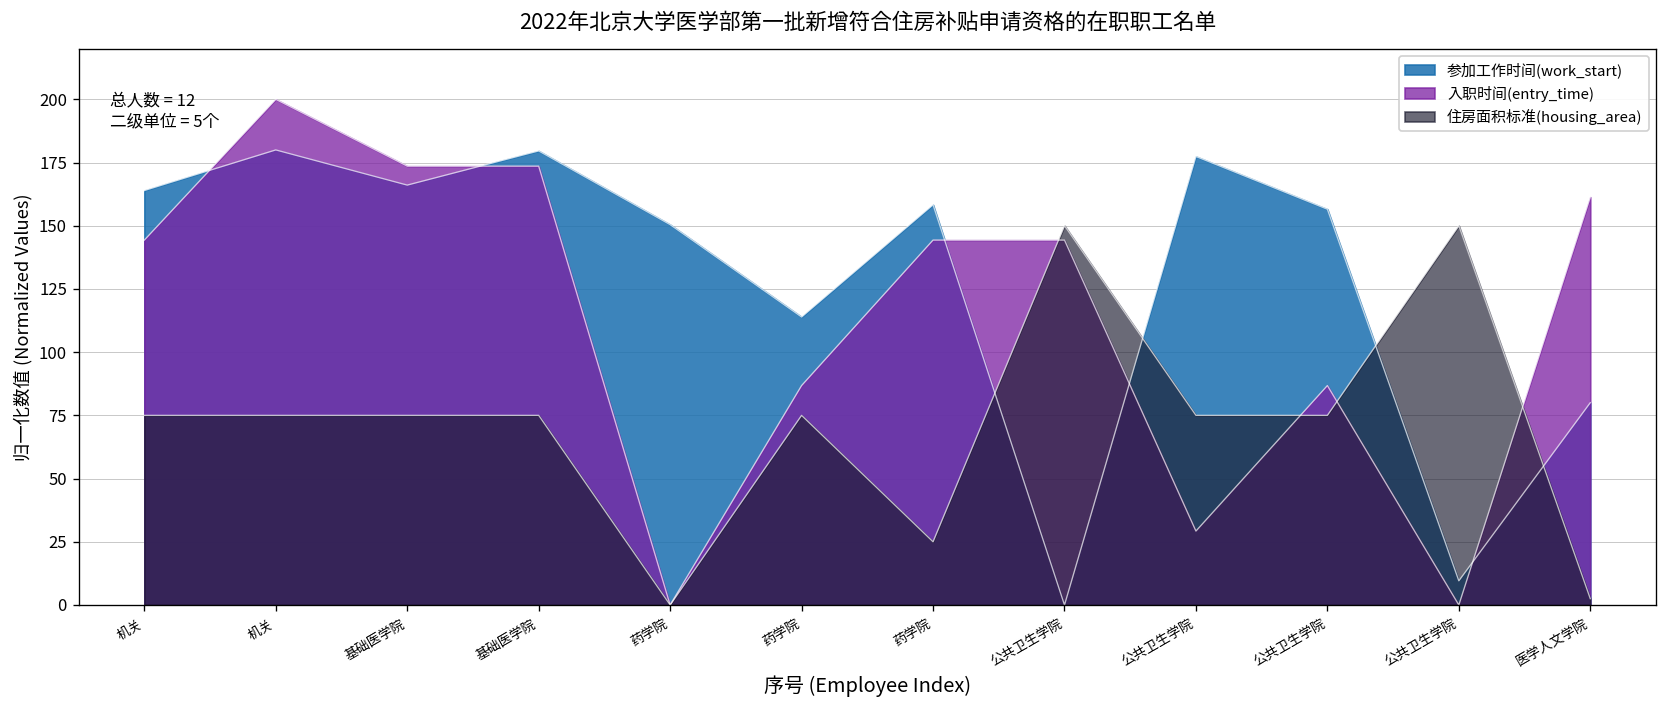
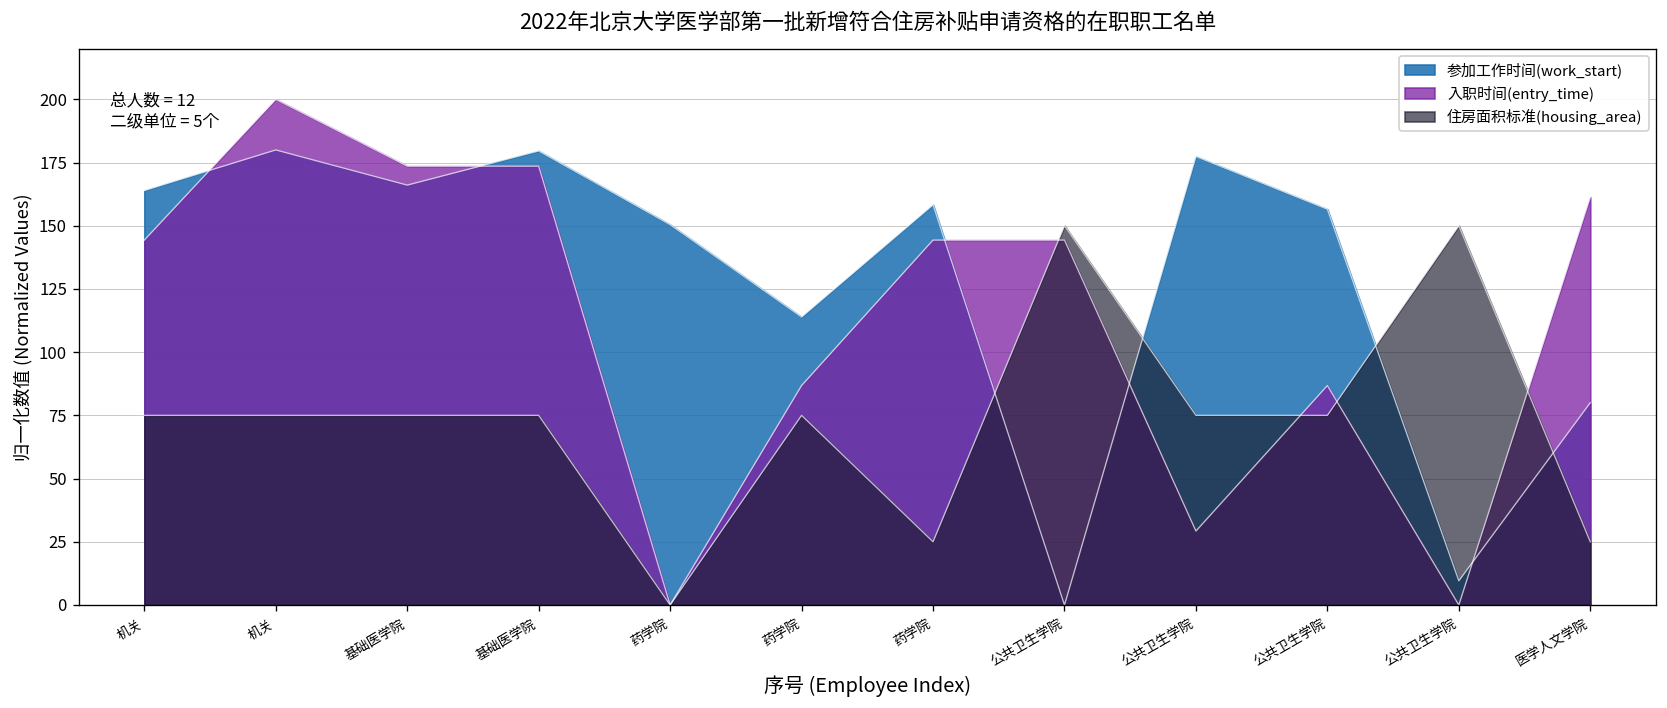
住房面积标准(housing_area), 医学人文学院: 3 -> 25
